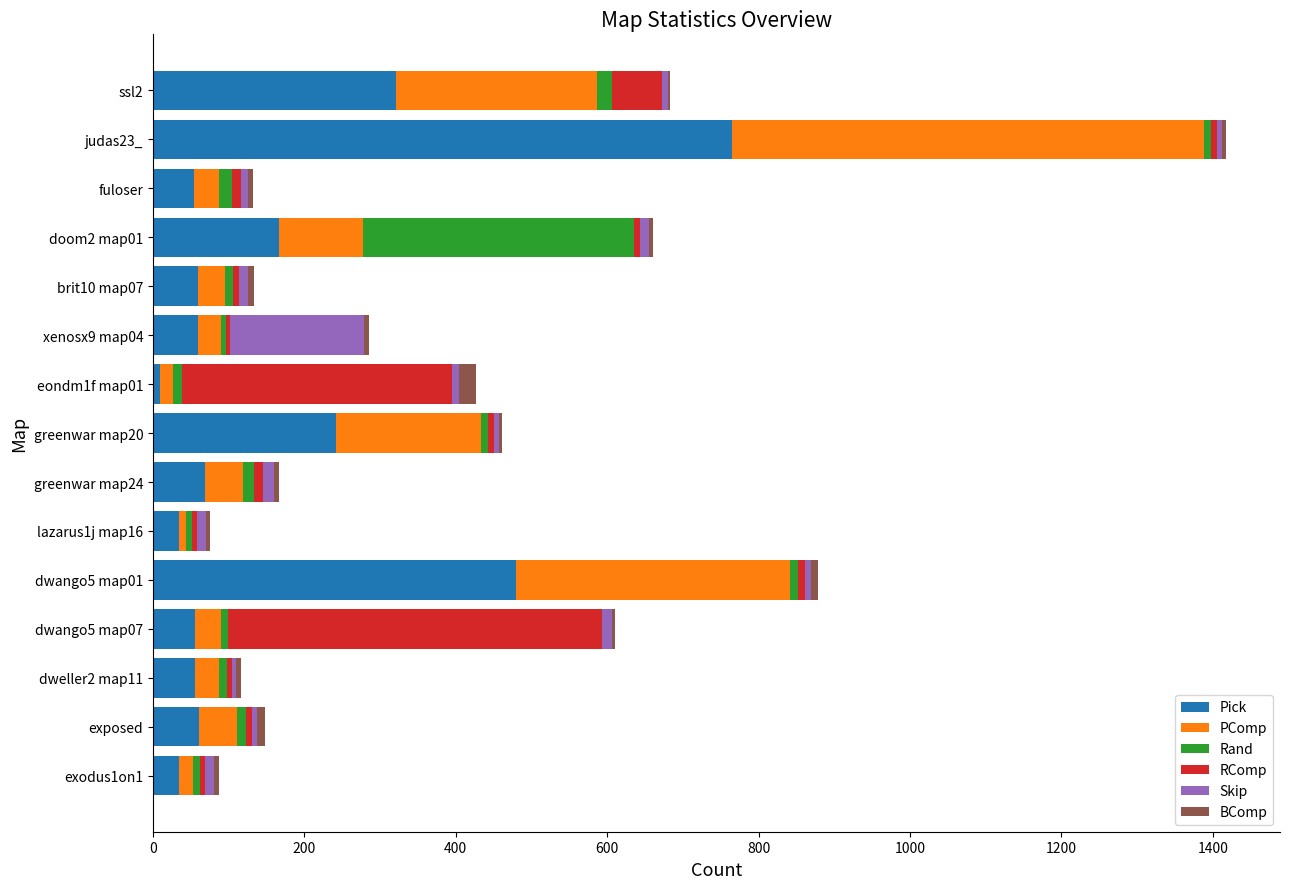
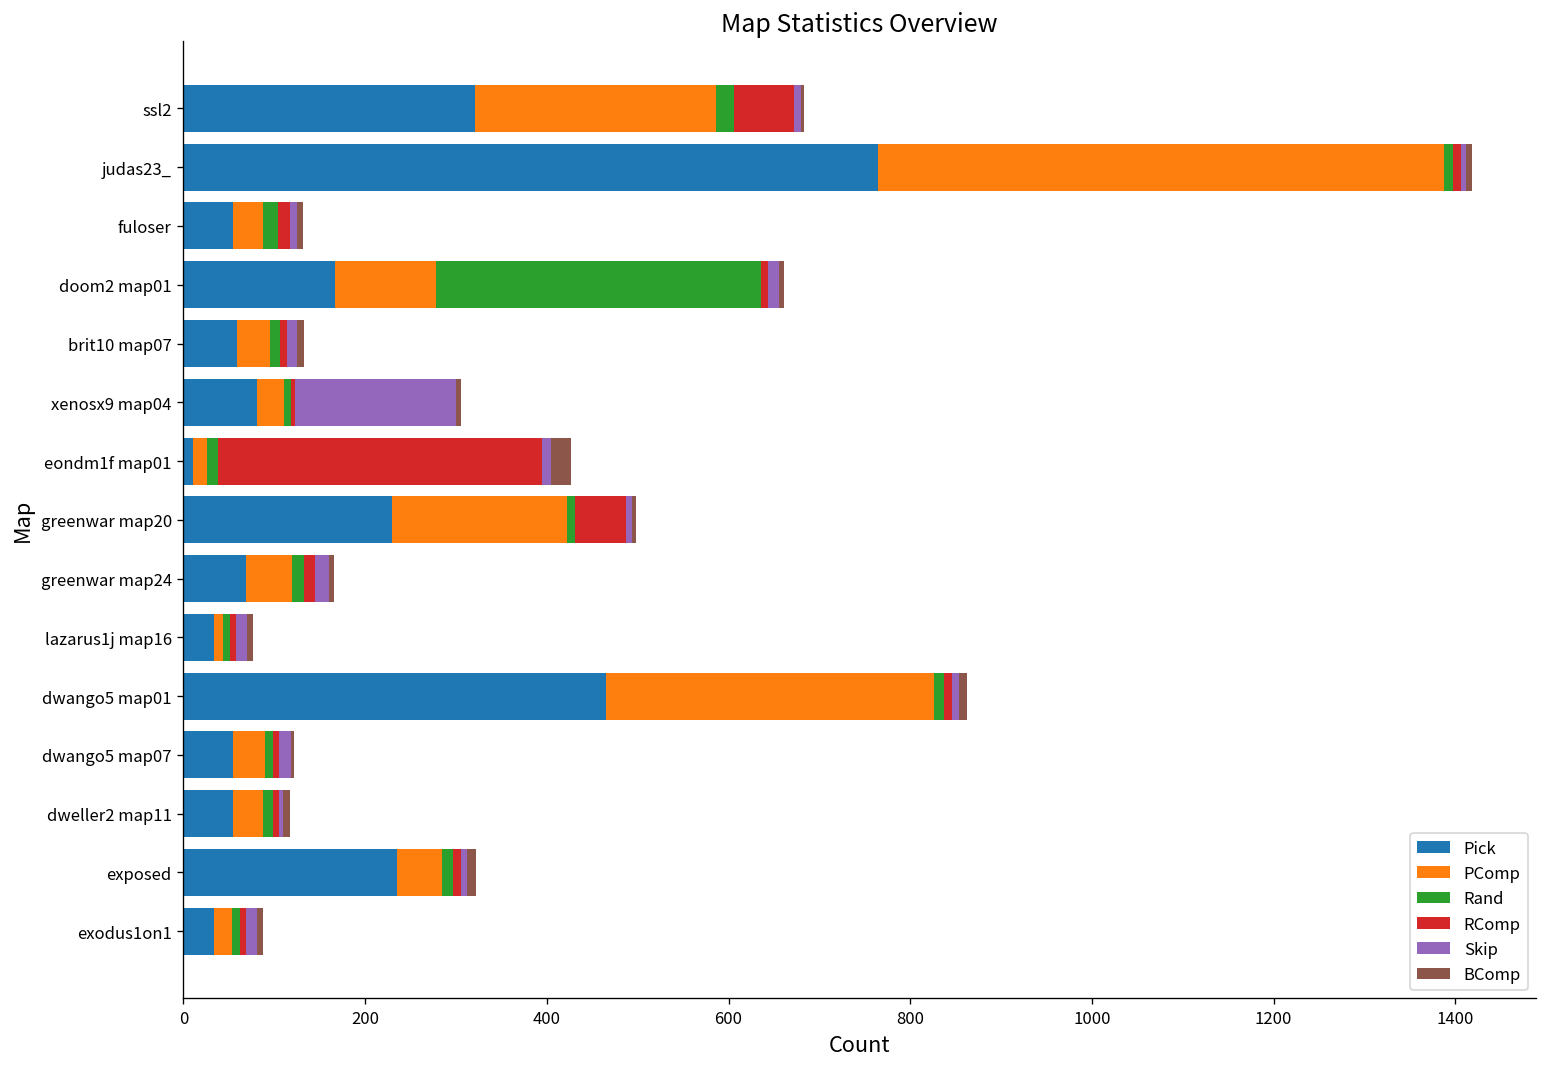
Pick, xenosx9 map04: 60 -> 80
Pick, greenwar map20: 240 -> 230
RComp, greenwar map20: 10 -> 60
Pick, dwango5 map01: 480 -> 470
RComp, dwango5 map07: 490 -> 10
Pick, exposed: 60 -> 240
